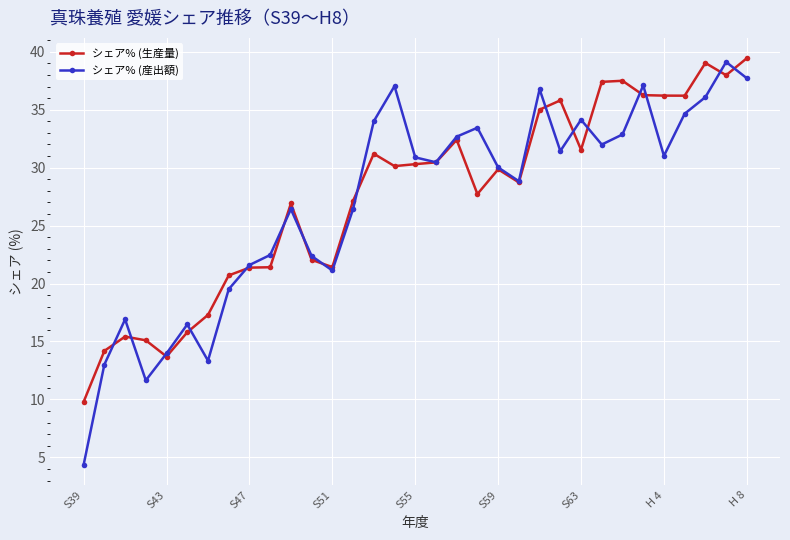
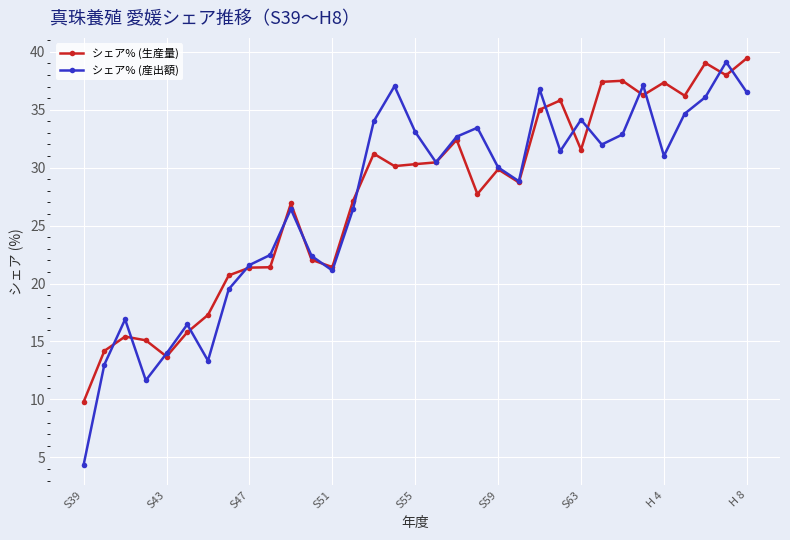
シェア% (産出額), S55: 30.9 -> 33.1
シェア% (生産量), H 4: 36.2 -> 37.3
シェア% (産出額), H 8: 37.7 -> 36.5
